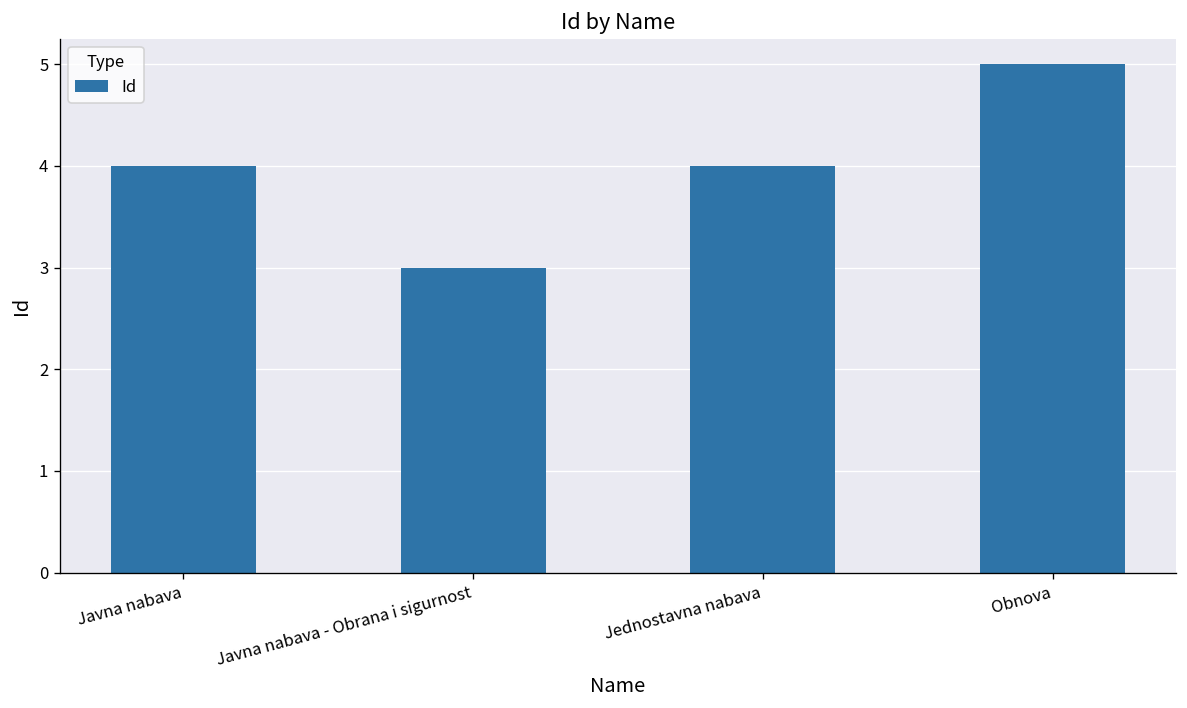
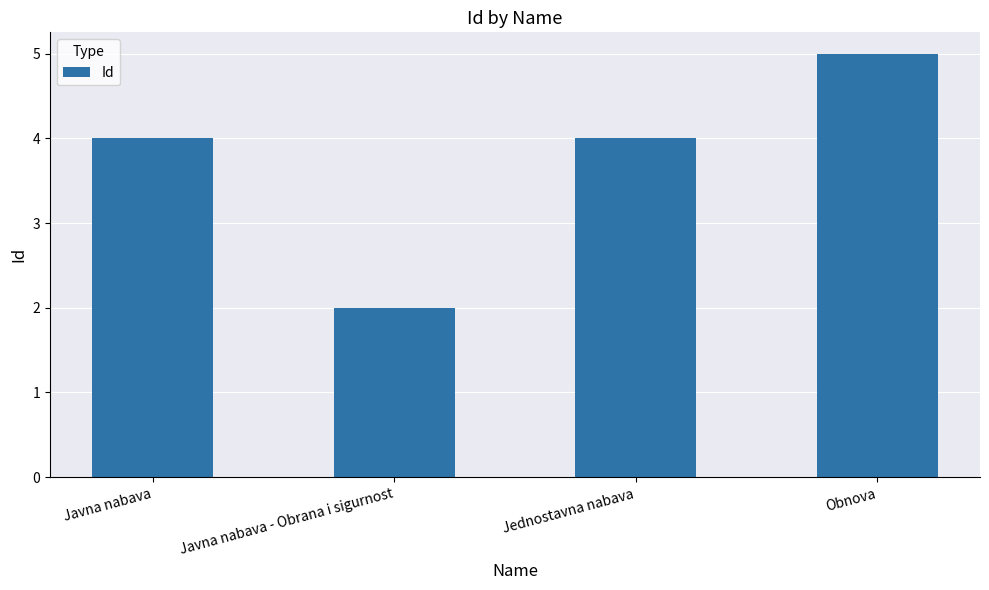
Javna nabava - Obrana i sigurnost: 3 -> 2
